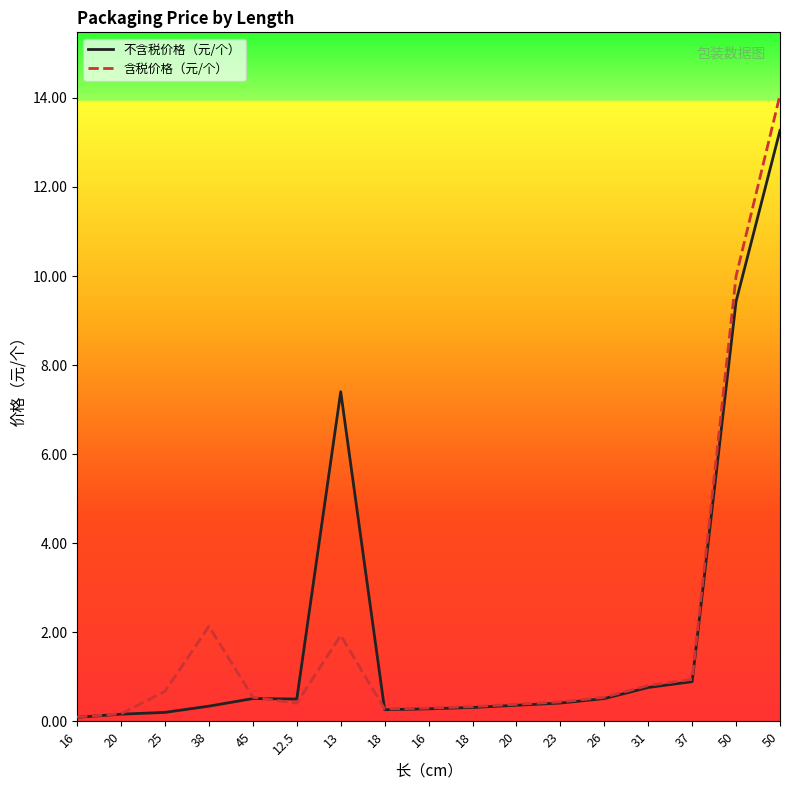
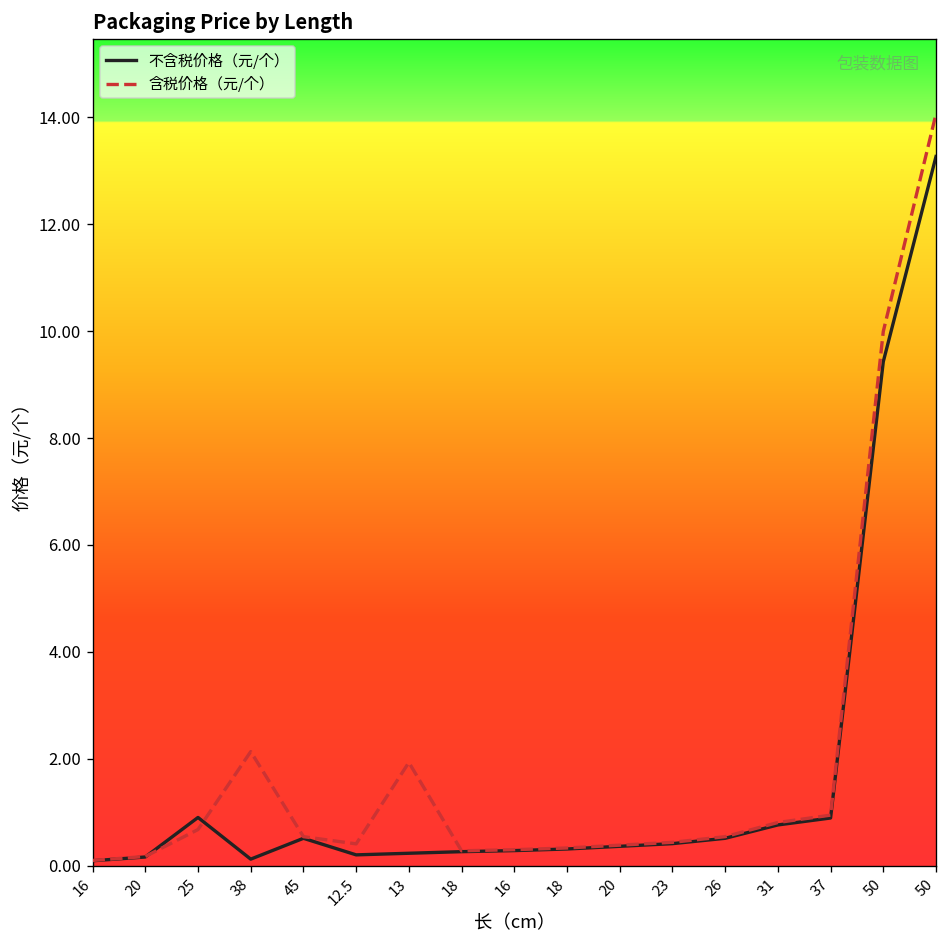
不含税价格（元/个）, 25: 0.2 -> 0.9
不含税价格（元/个）, 38: 0.3 -> 0.1
不含税价格（元/个）, 12.5: 0.5 -> 0.2
不含税价格（元/个）, 13: 7.4 -> 0.2
